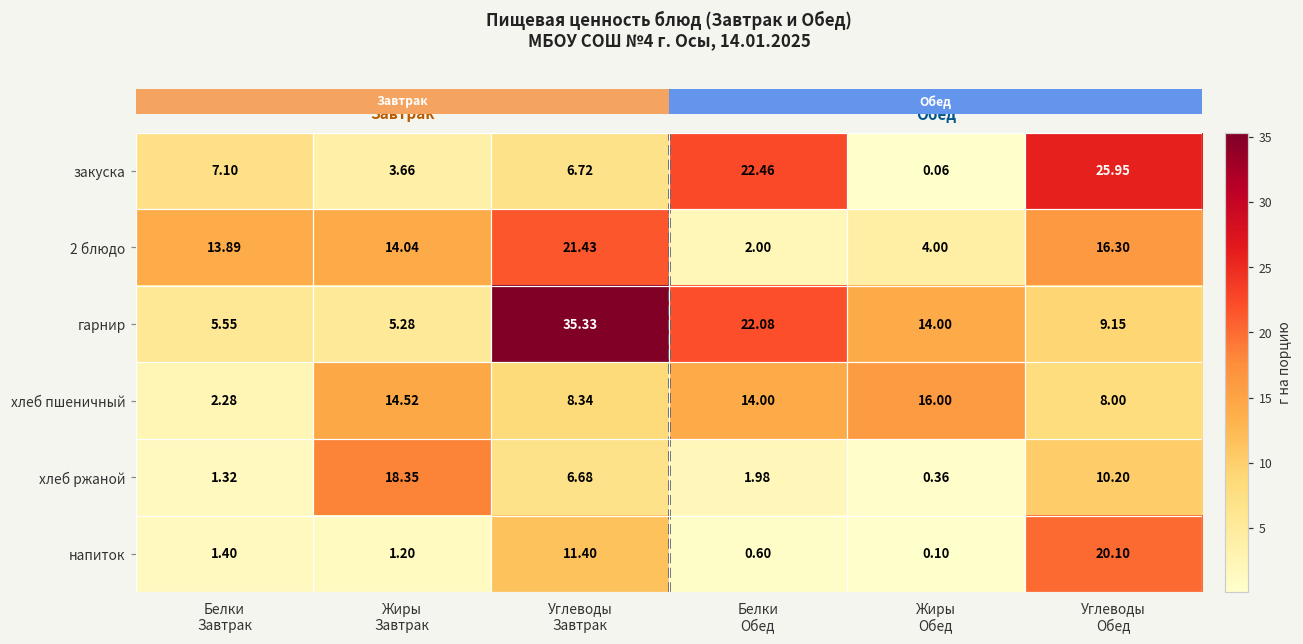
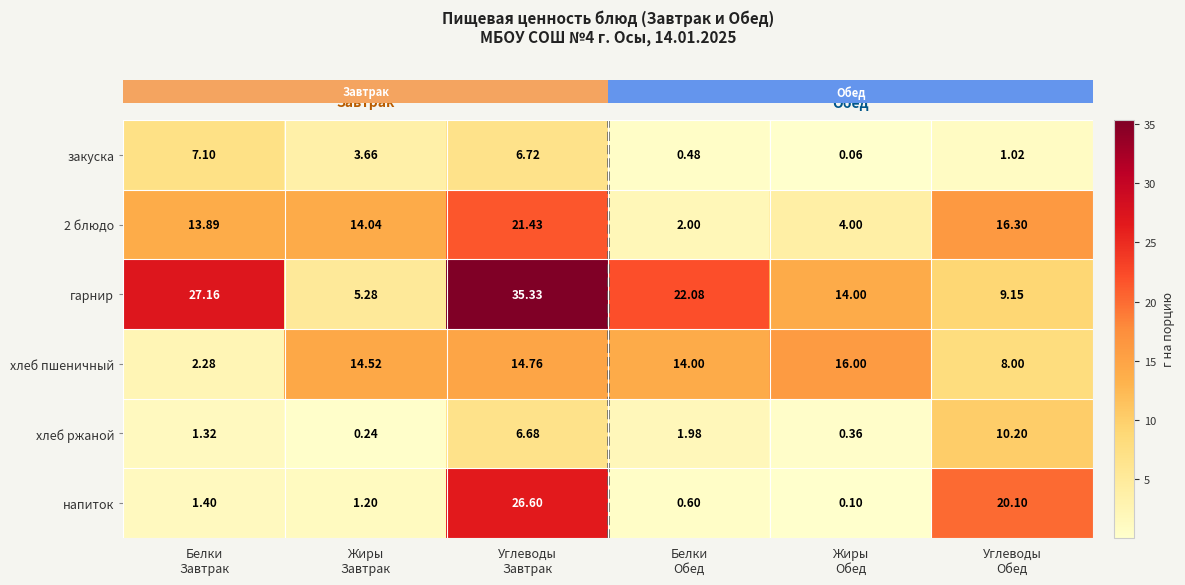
закуска, Белки Обед: 22.46 -> 0.48
закуска, Углеводы Обед: 25.95 -> 1.02
гарнир, Белки Завтрак: 5.55 -> 27.16
хлеб пшеничный, Углеводы Завтрак: 8.34 -> 14.76
хлеб ржаной, Жиры Завтрак: 18.35 -> 0.24
напиток, Углеводы Завтрак: 11.40 -> 26.60
